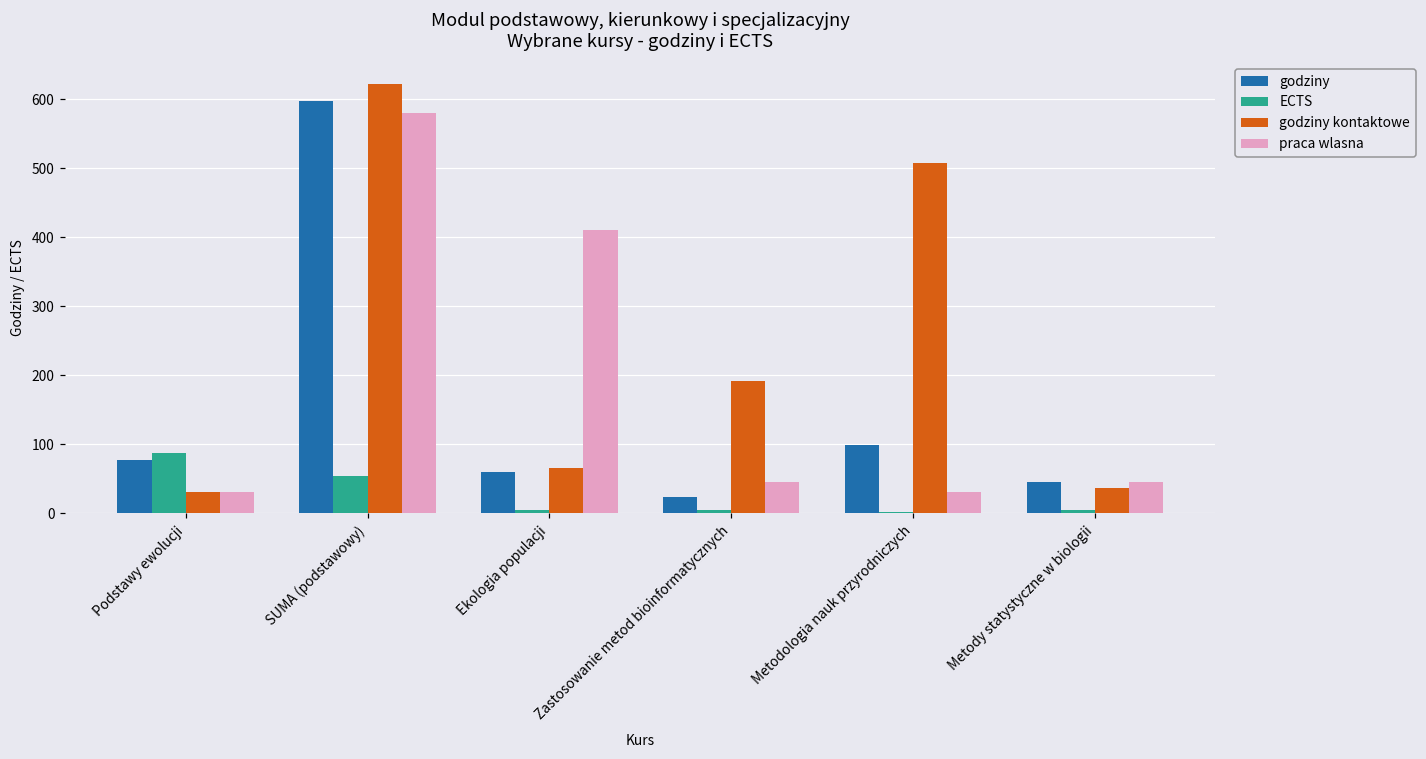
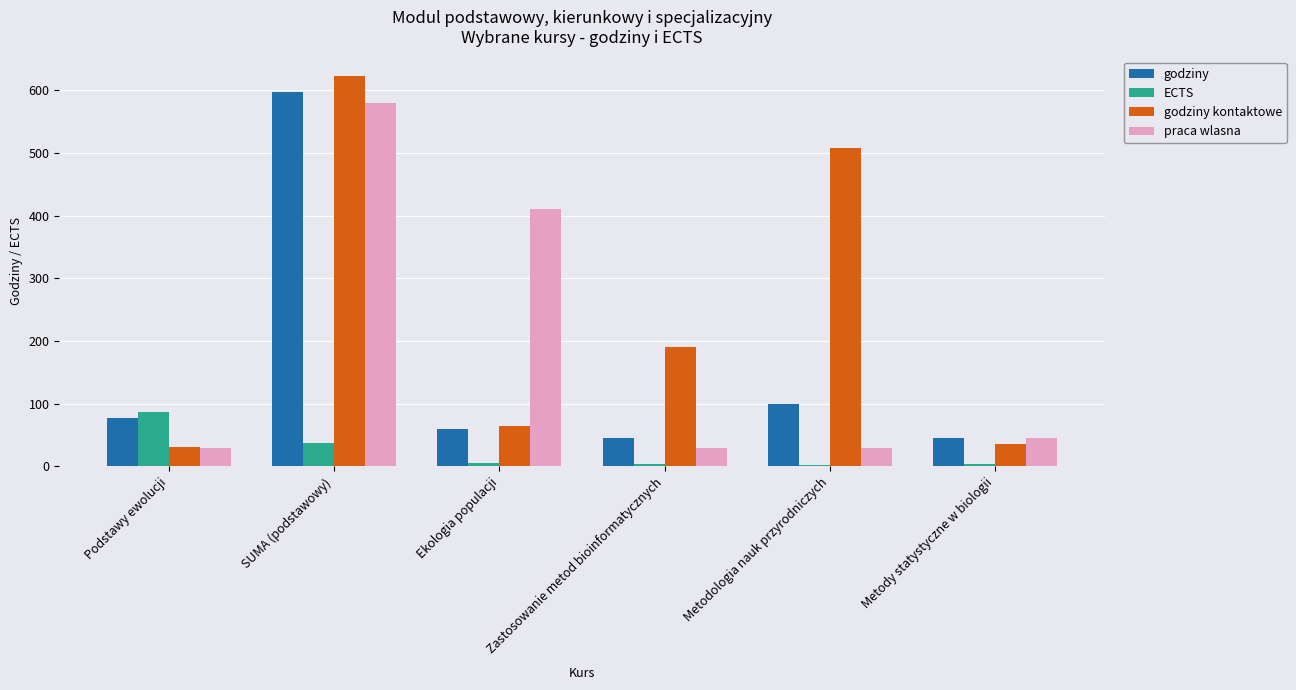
ECTS, SUMA (podstawowy): 50 -> 40
godziny, Zastosowanie metod bioinformatycznych: 20 -> 50
praca wlasna, Zastosowanie metod bioinformatycznych: 50 -> 30
